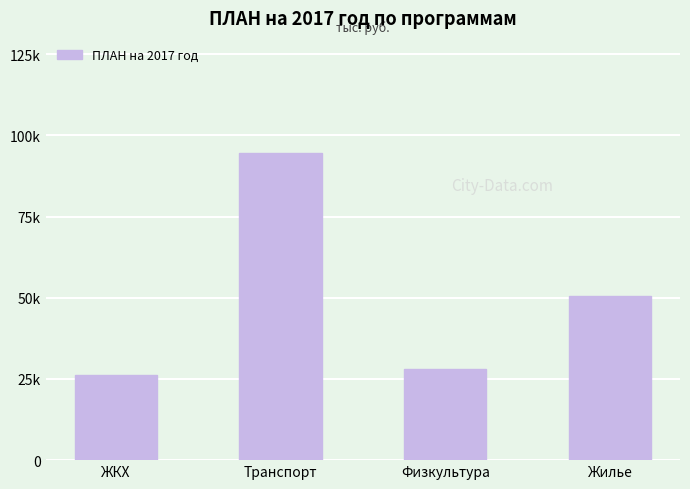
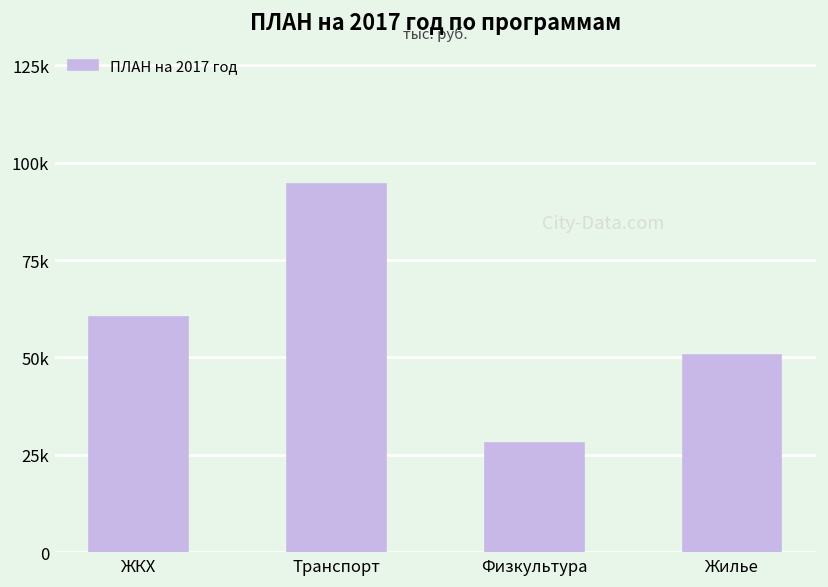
ЖКХ: 26000 -> 61000
